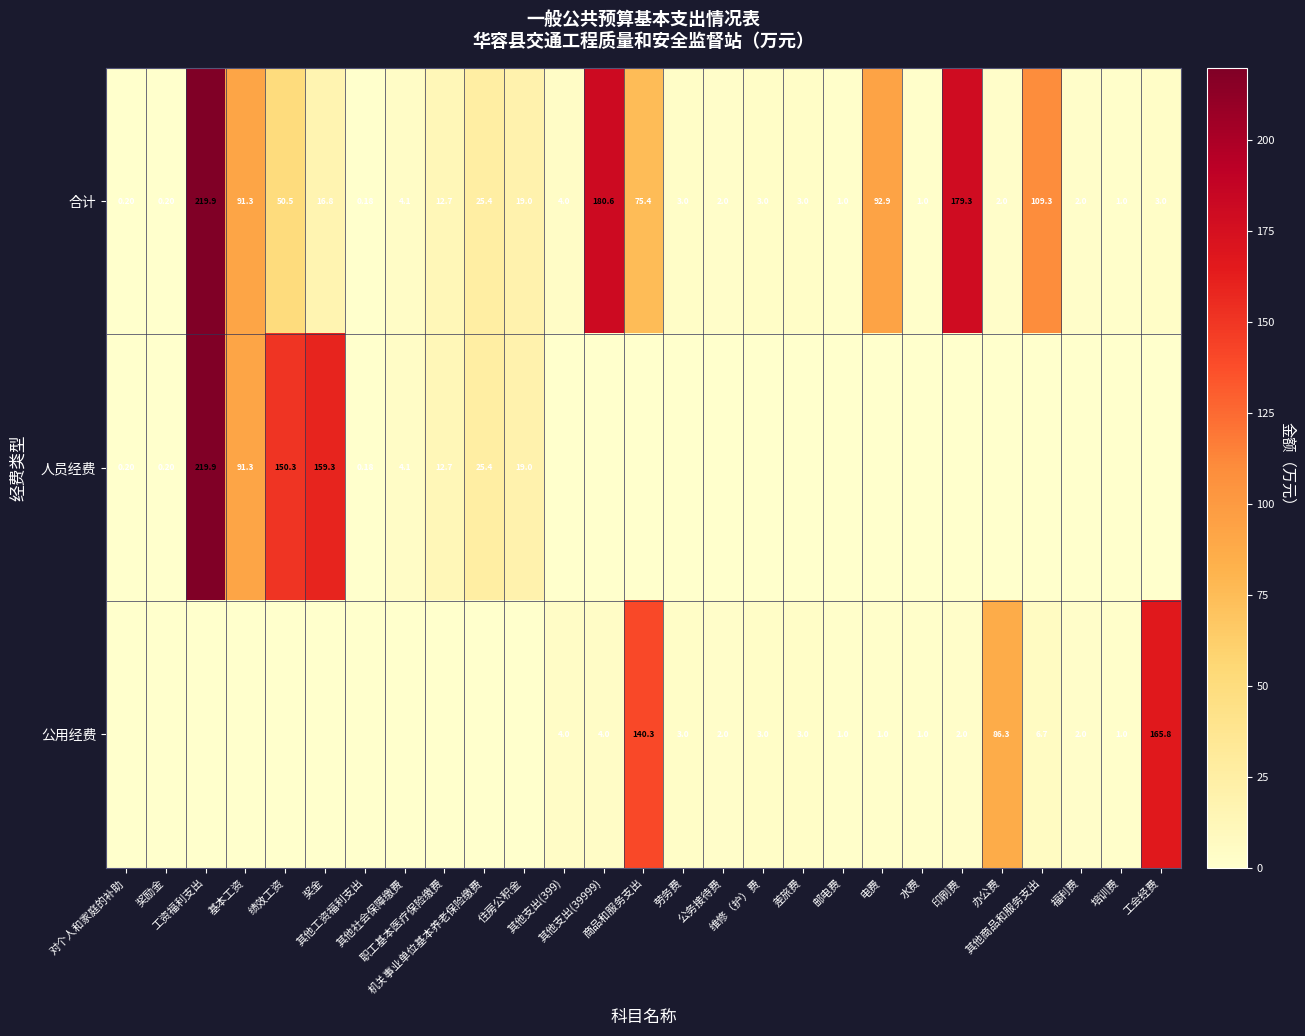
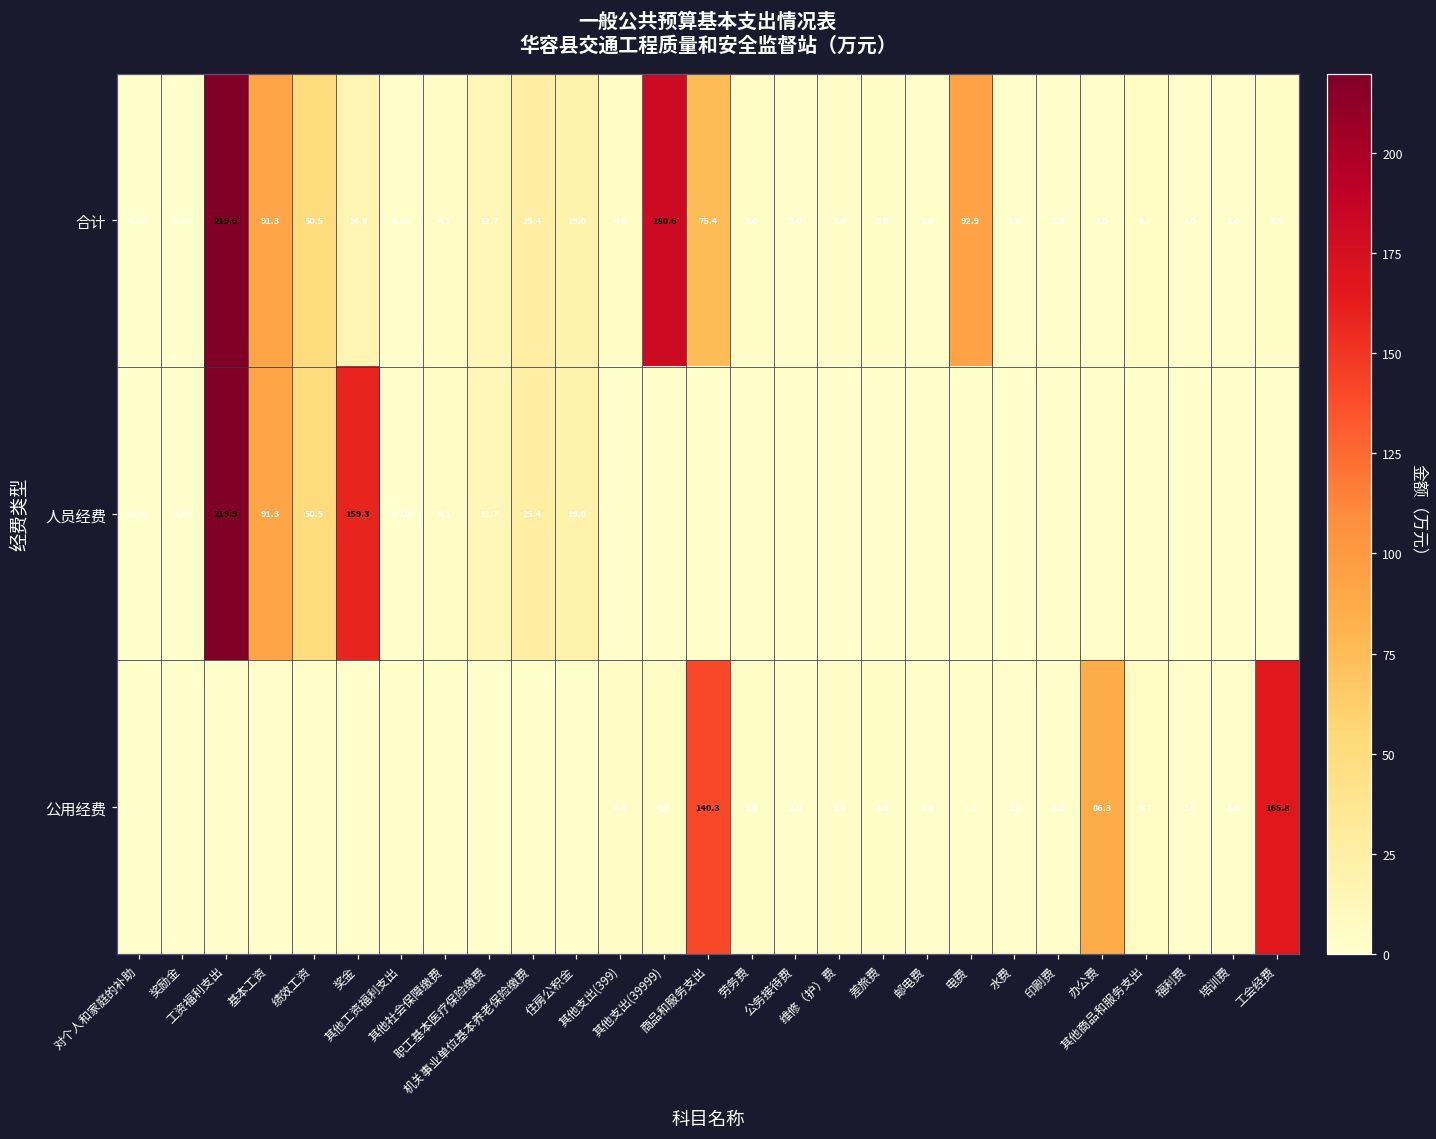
合计, 印刷费: 179.3 -> 2.0
合计, 其他商品和服务支出: 109.3 -> 6.7
人员经费, 绩效工资: 150.3 -> 50.5
